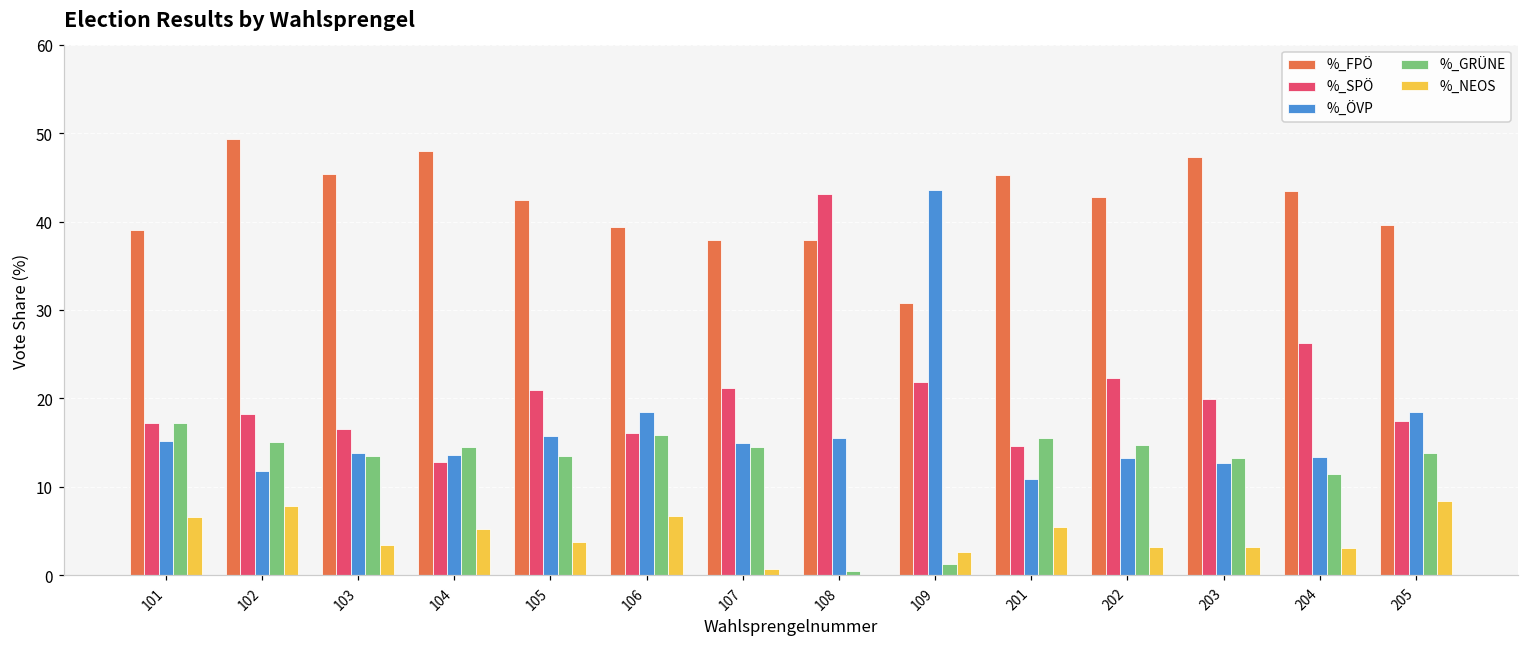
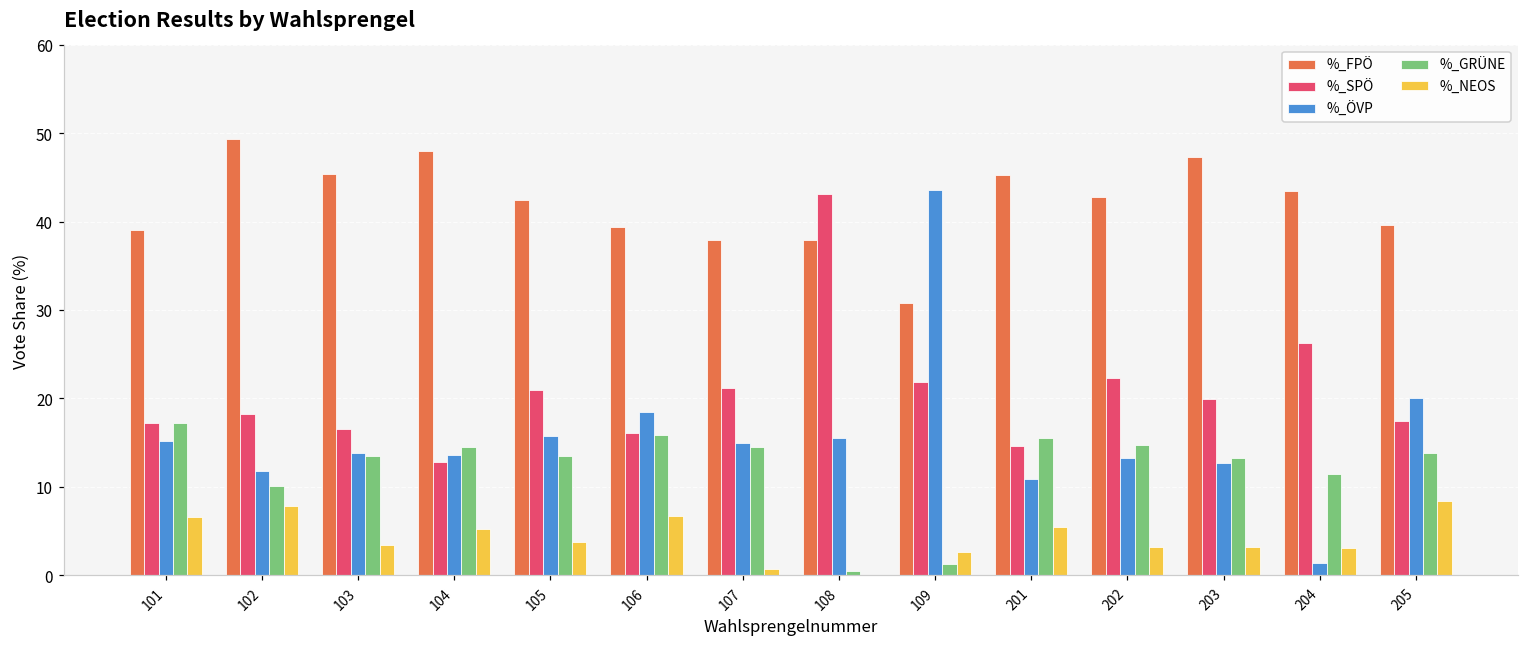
%_GRÜNE, 102: 15 -> 10
%_ÖVP, 204: 13 -> 1
%_ÖVP, 205: 18 -> 20
